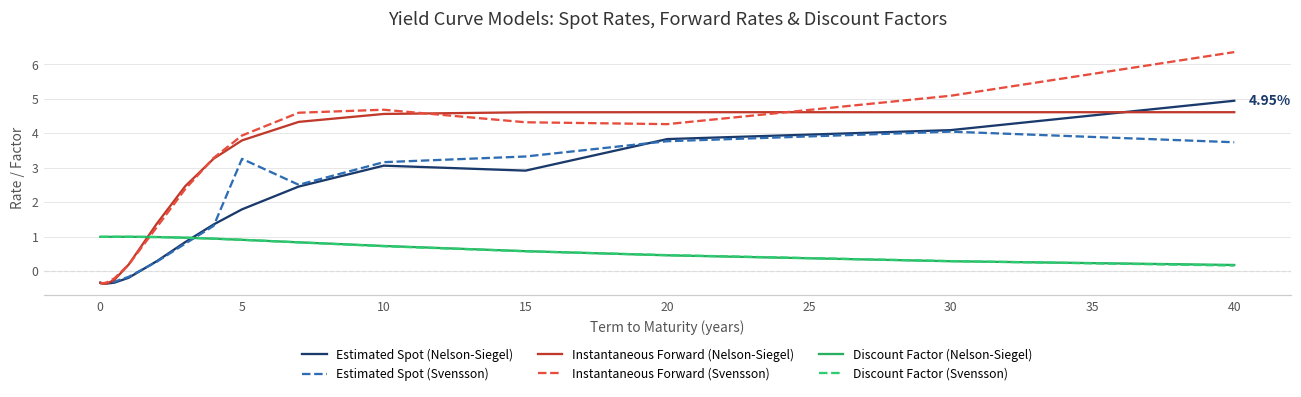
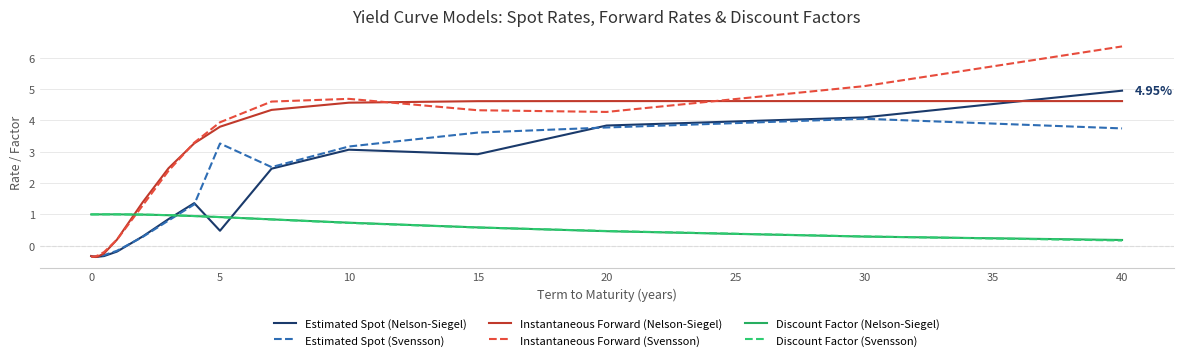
Estimated Spot (Nelson-Siegel), 5: 1.8 -> 0.5
Estimated Spot (Svensson), 15: 3.3 -> 3.6
